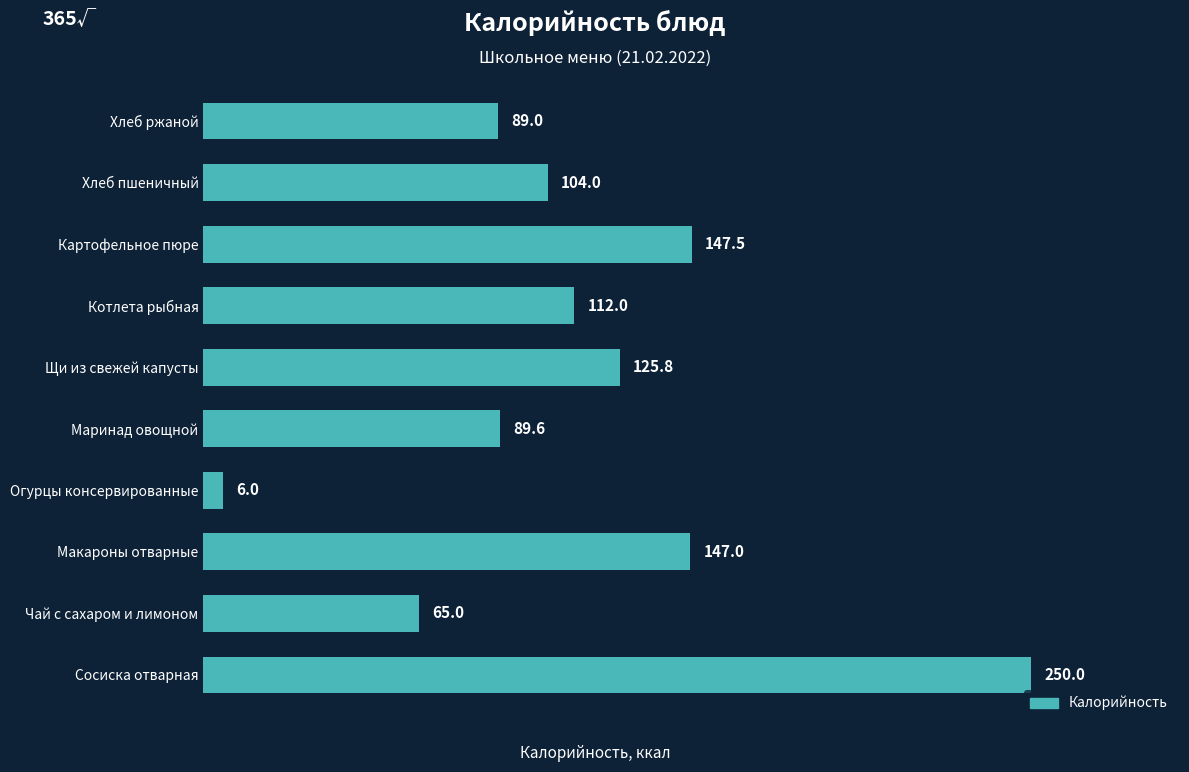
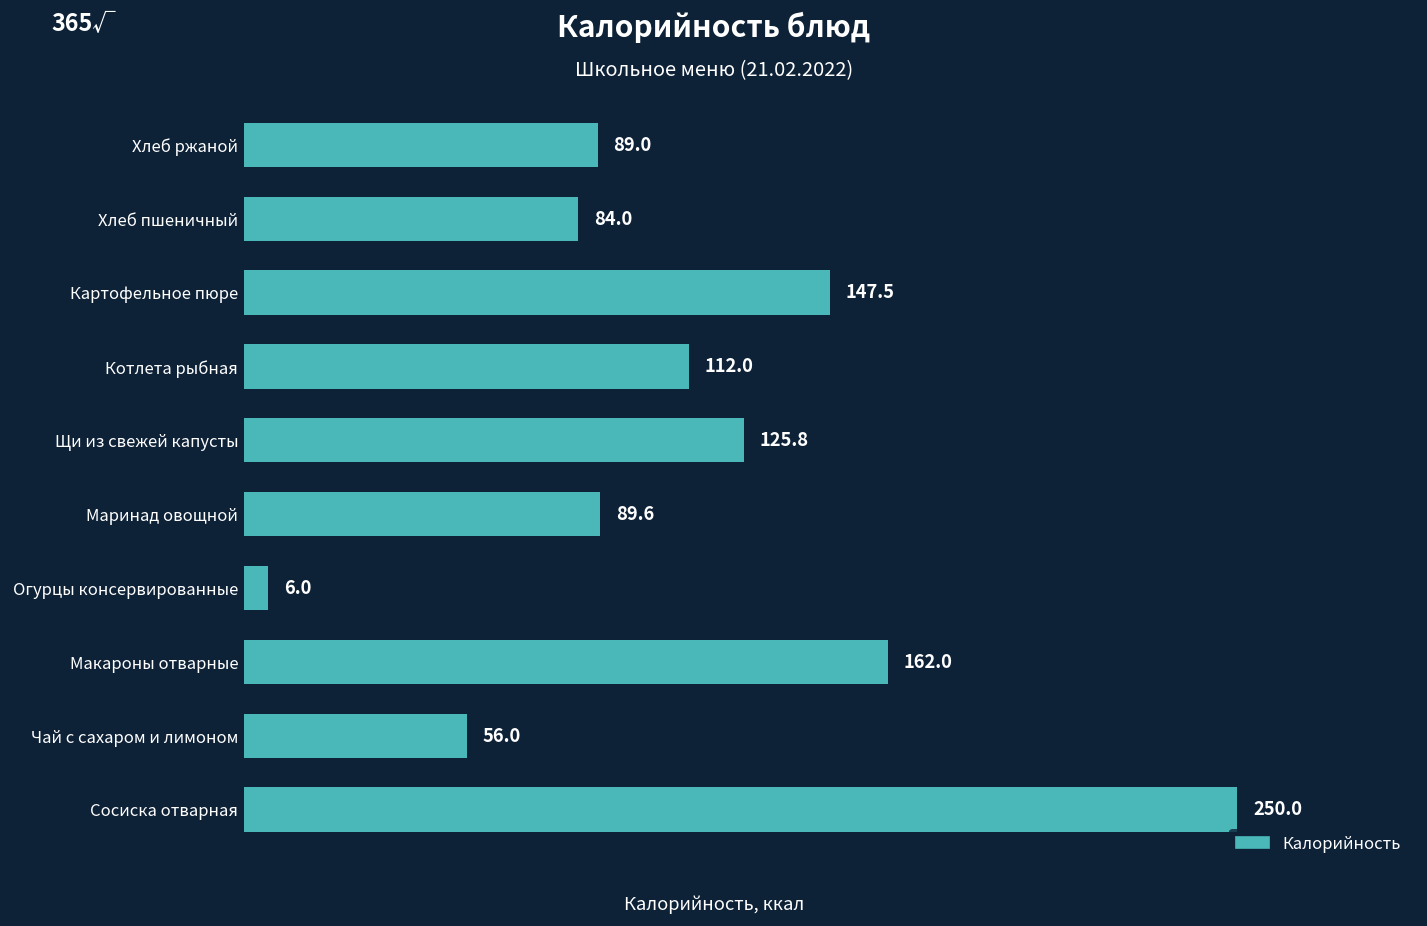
Хлеб пшеничный: 104.0 -> 84.0
Макароны отварные: 147.0 -> 162.0
Чай с сахаром и лимоном: 65.0 -> 56.0
